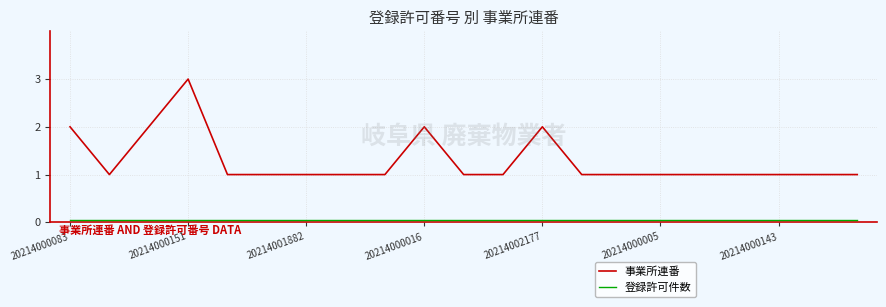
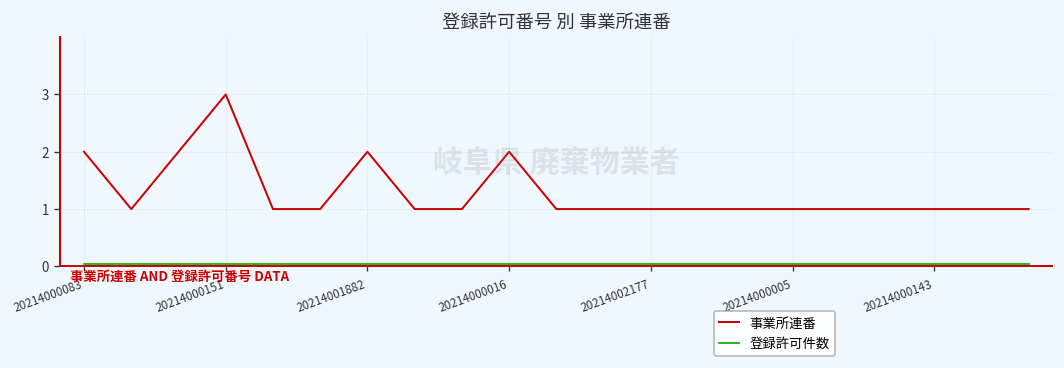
事業所連番, 20214001882: 1 -> 2
事業所連番, 20214002177: 2 -> 1
